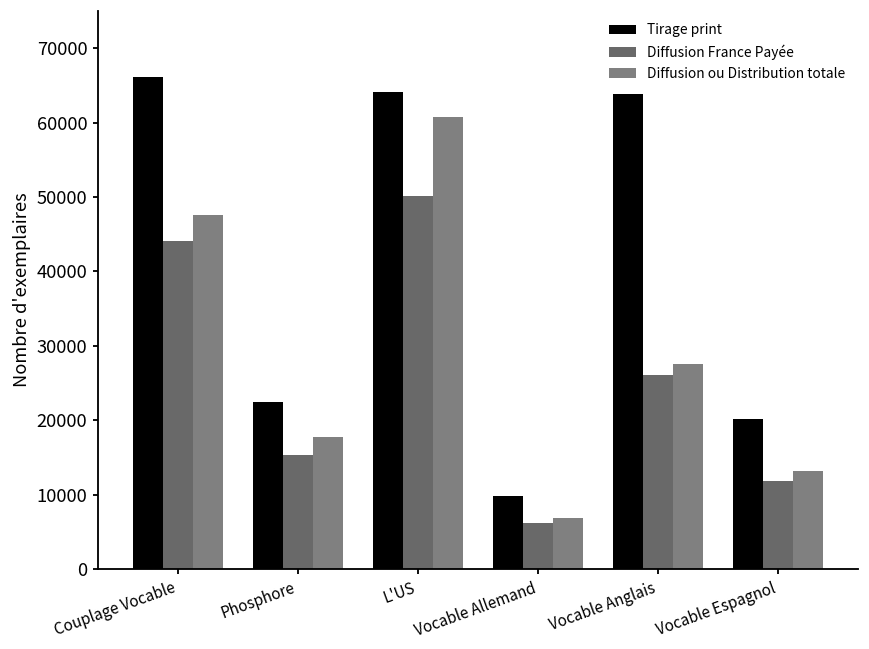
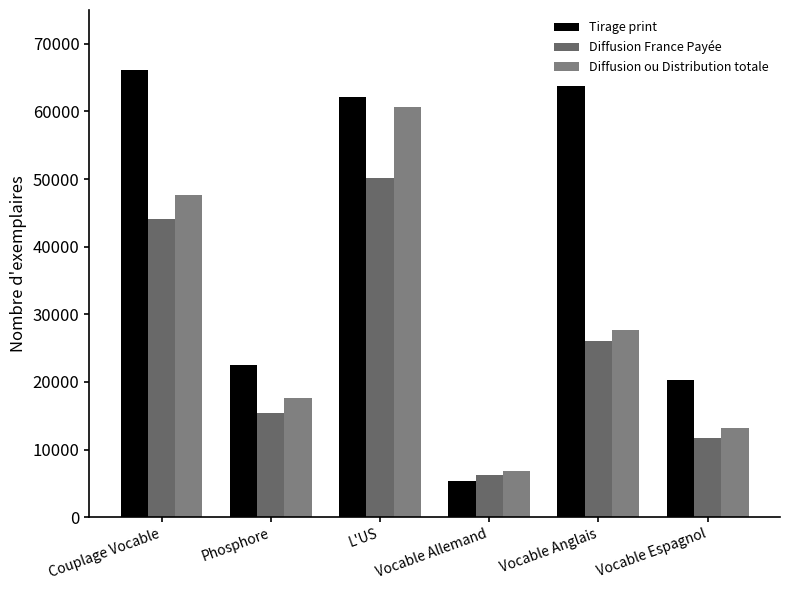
Tirage print, L'US: 64000 -> 62000
Tirage print, Vocable Allemand: 10000 -> 5000
